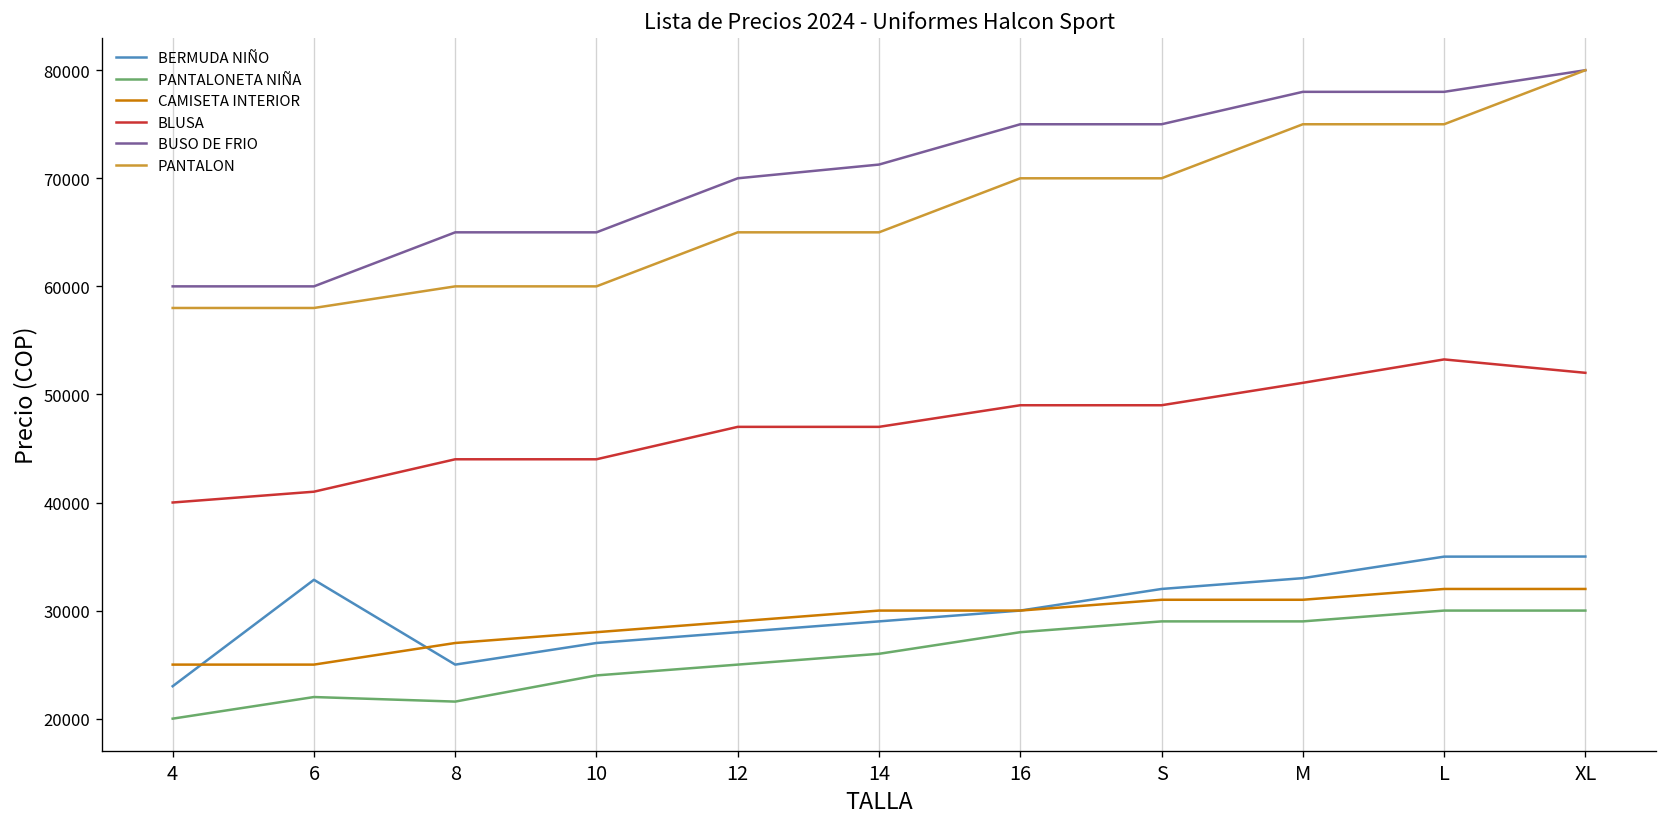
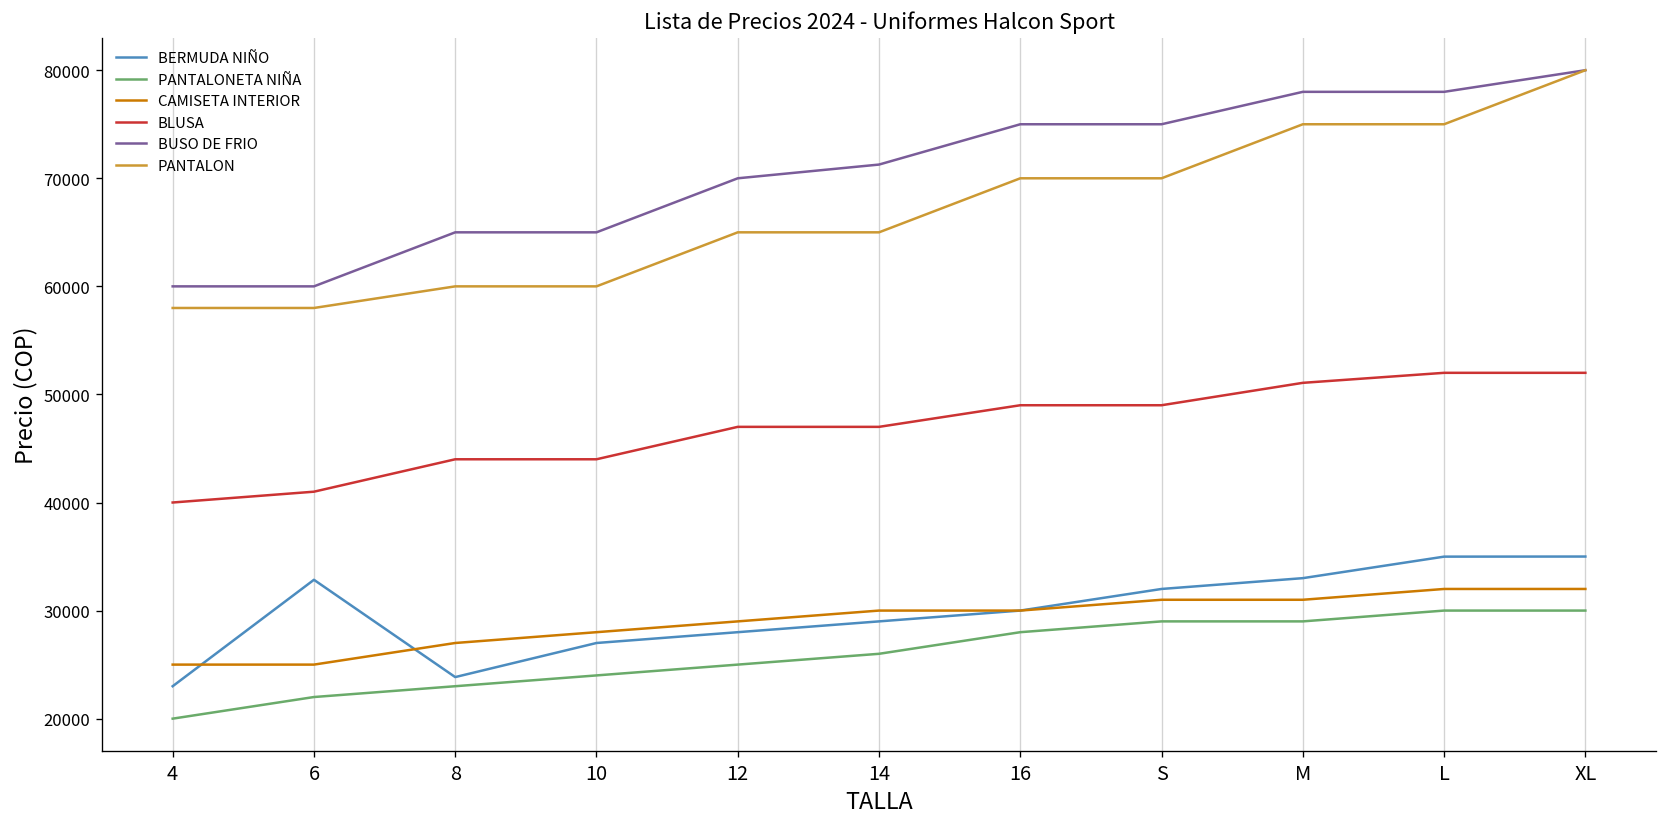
BERMUDA NIÑO, 8: 25000 -> 24000
PANTALONETA NIÑA, 8: 22000 -> 23000
BLUSA, L: 53000 -> 52000
